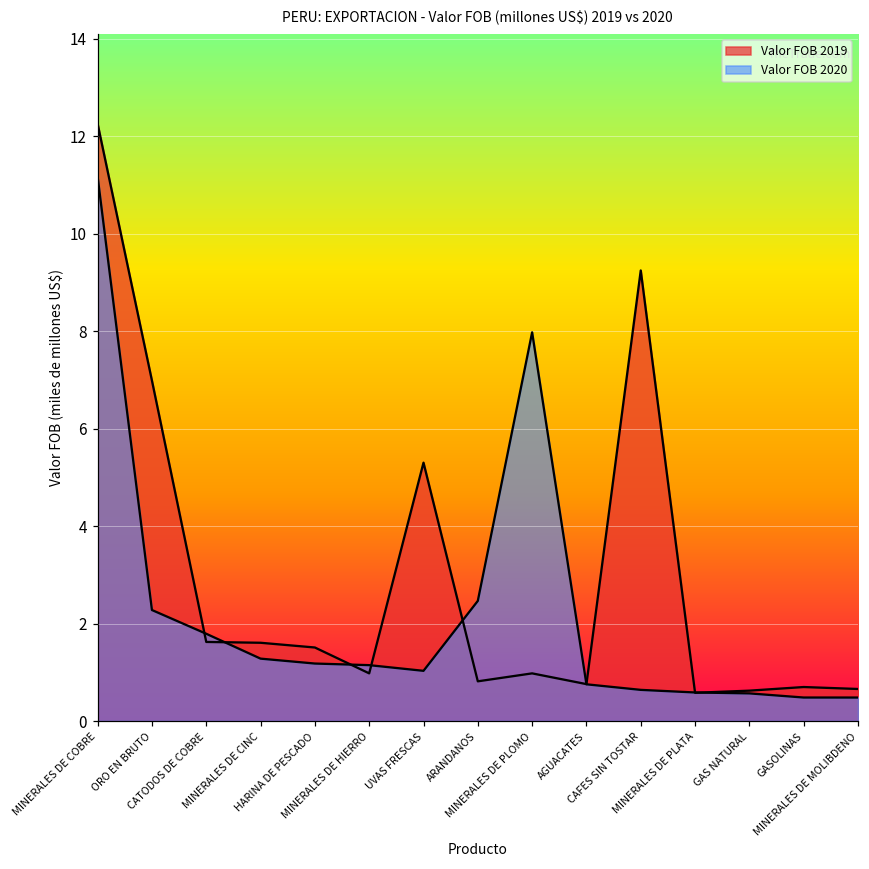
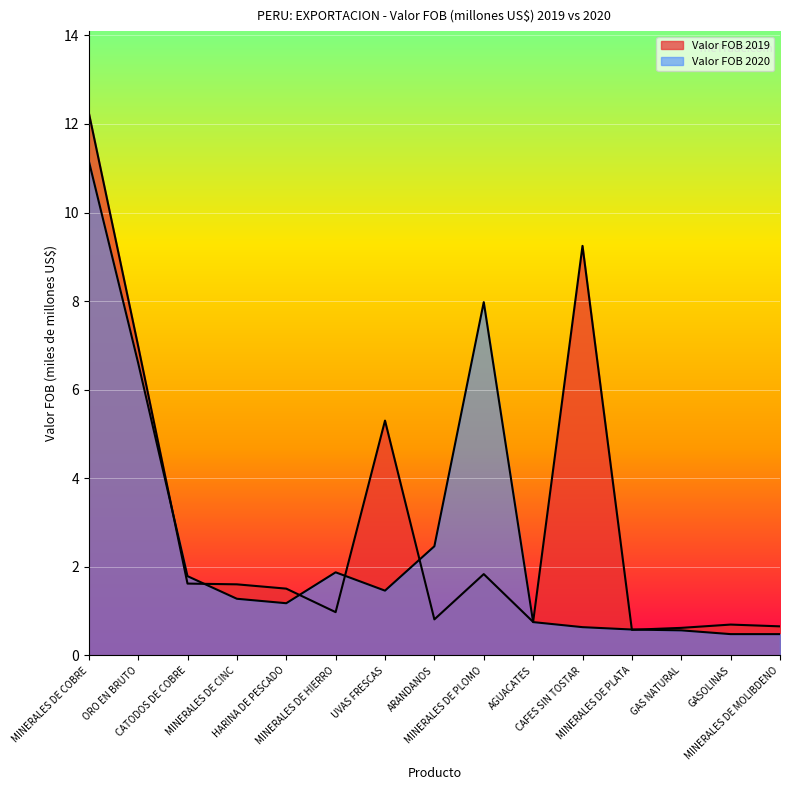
Valor FOB 2020, ORO EN BRUTO: 2.3 -> 6.6
Valor FOB 2020, MINERALES DE HIERRO: 1.1 -> 1.9
Valor FOB 2020, UVAS FRESCAS: 1.0 -> 1.5
Valor FOB 2019, MINERALES DE PLOMO: 1.0 -> 1.8
